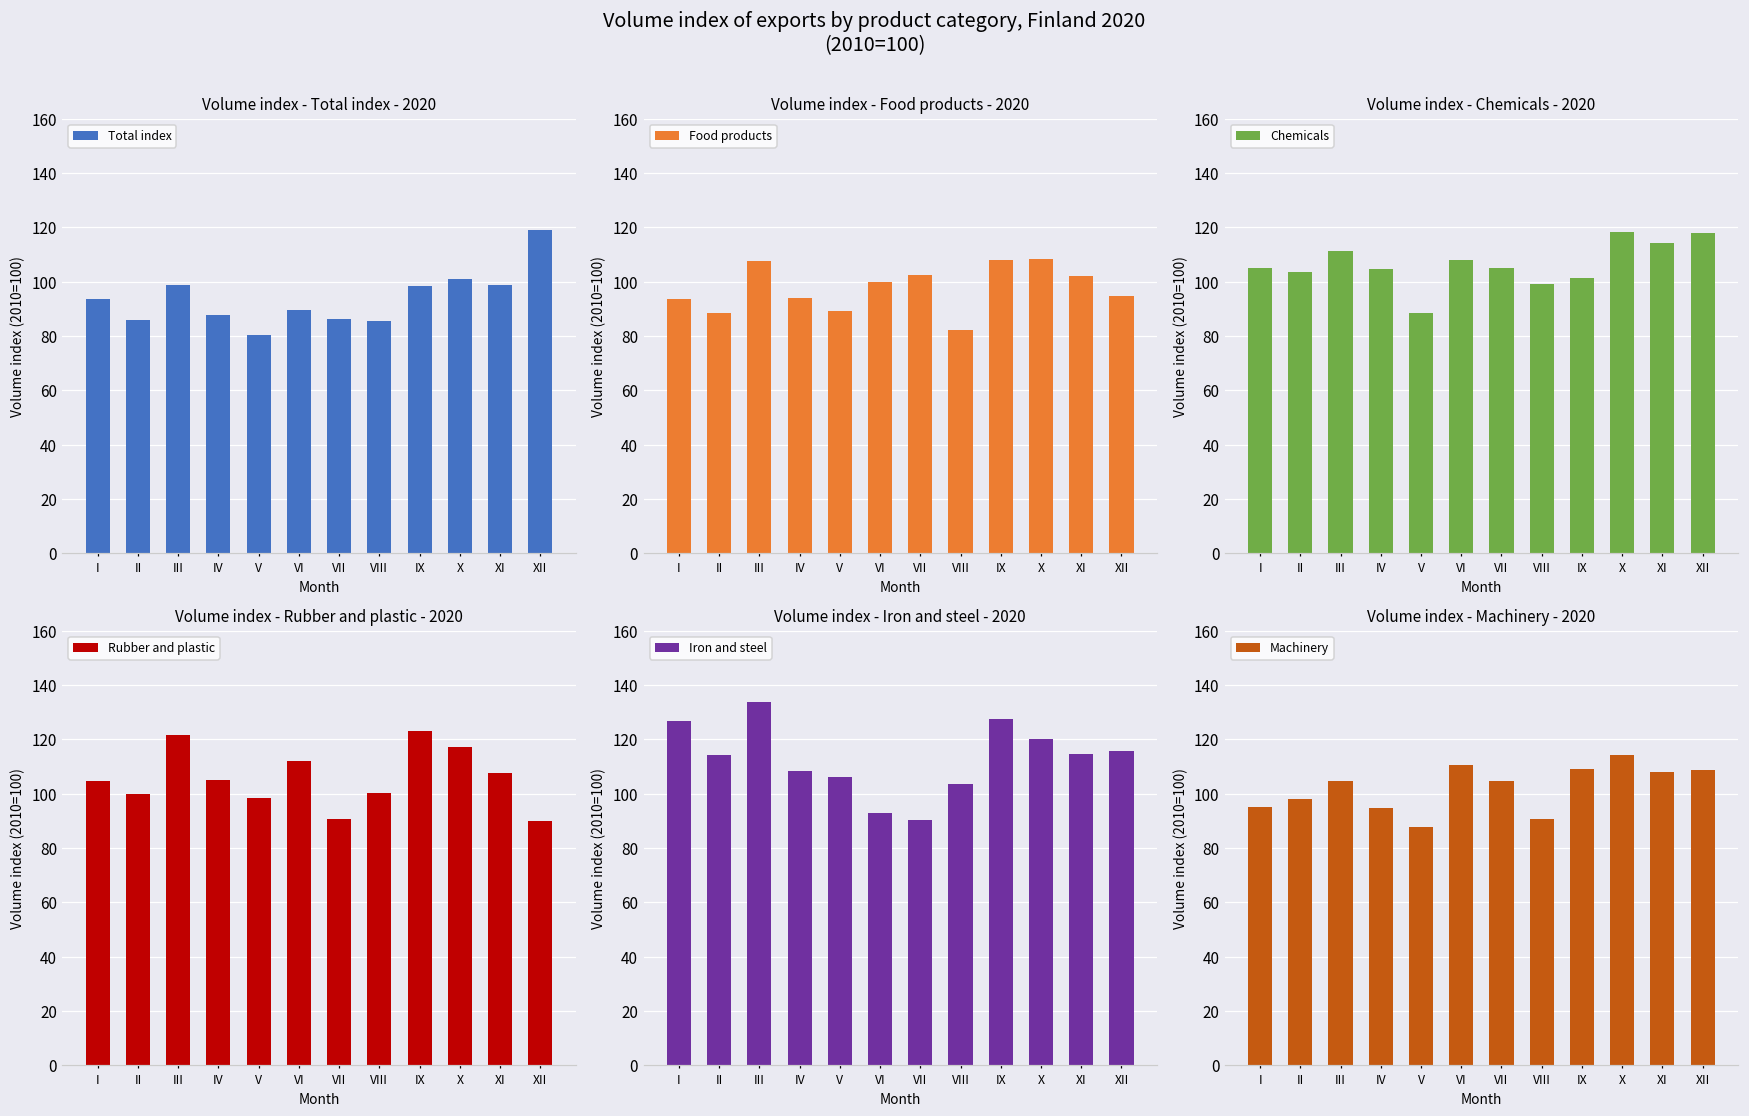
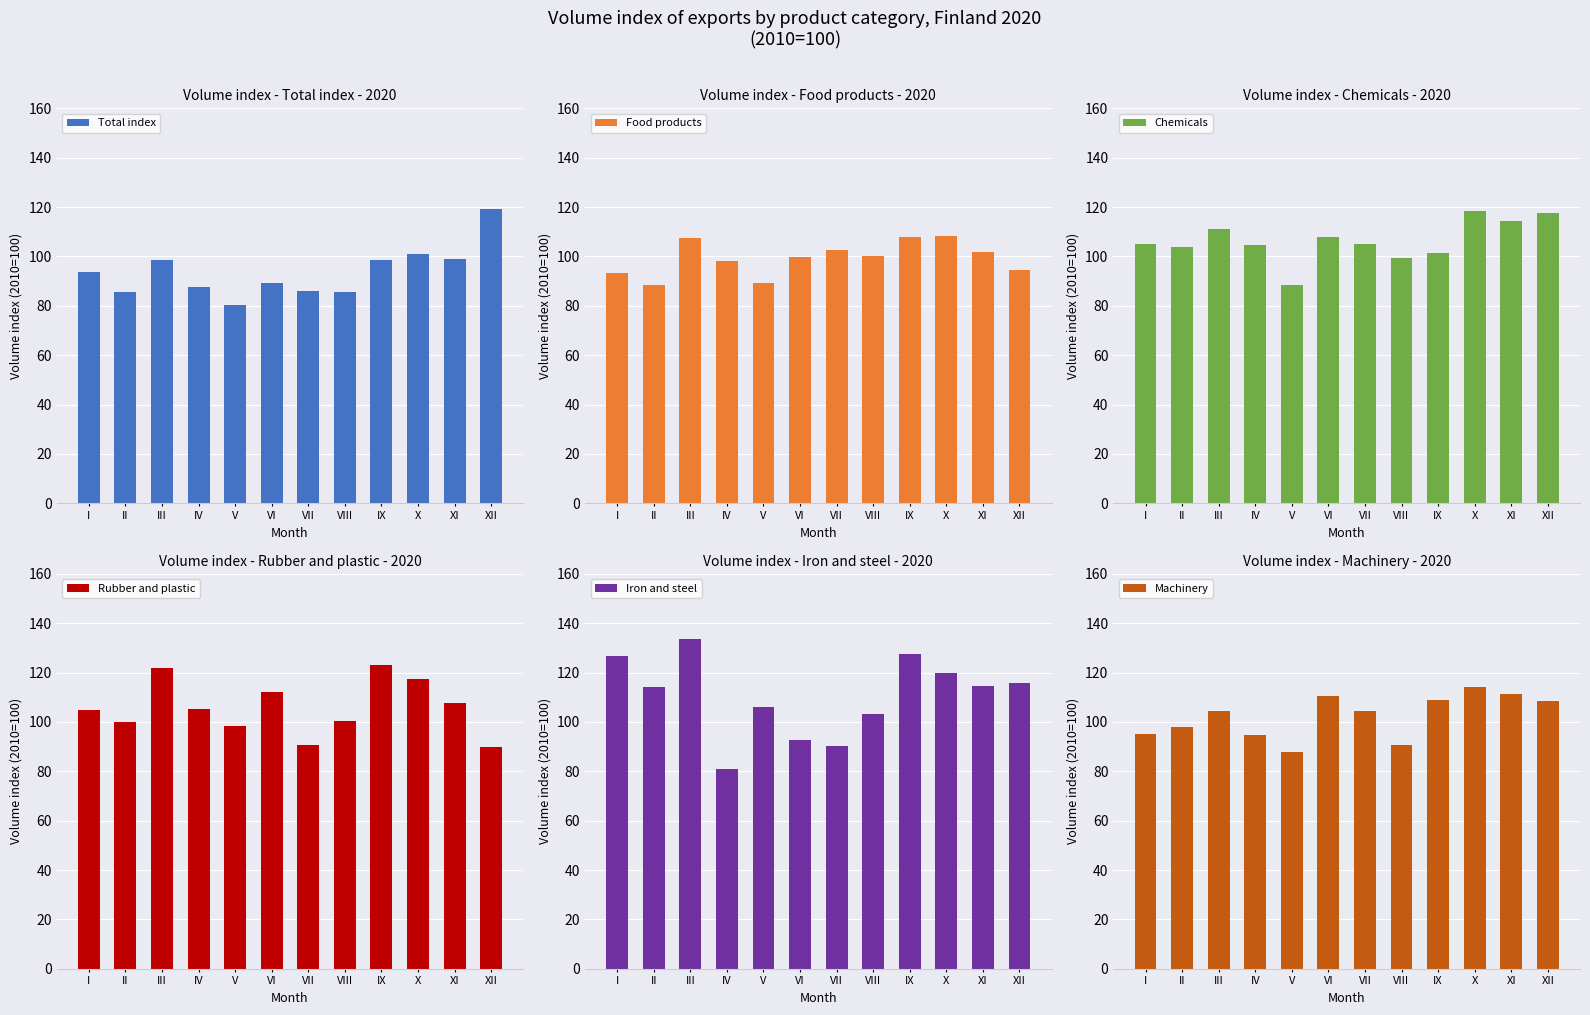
Volume index - Food products - 2020, IV: 94 -> 98
Volume index - Food products - 2020, VIII: 82 -> 100
Volume index - Iron and steel - 2020, IV: 109 -> 81
Volume index - Machinery - 2020, XI: 108 -> 111
